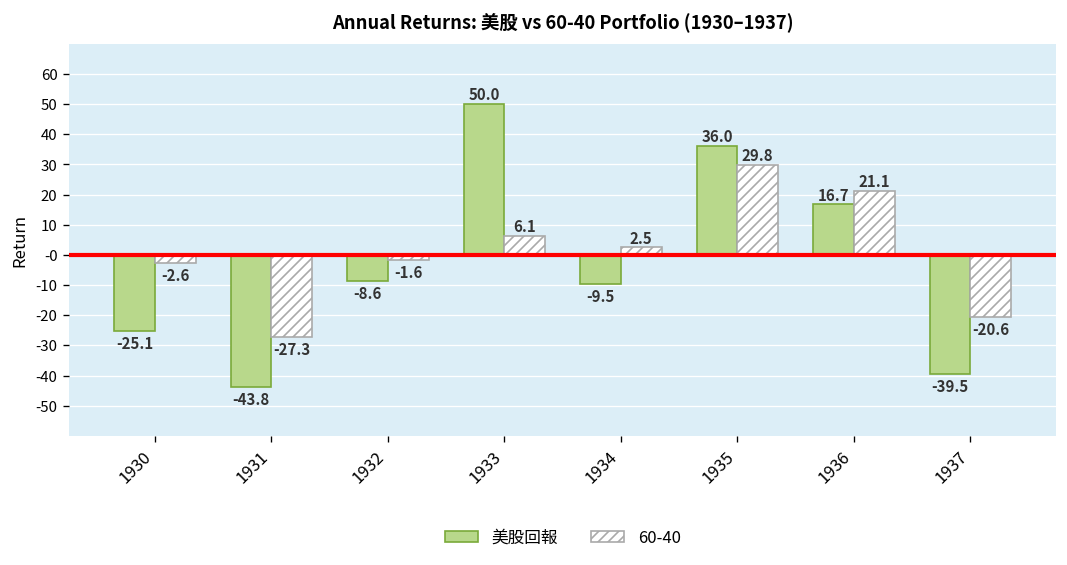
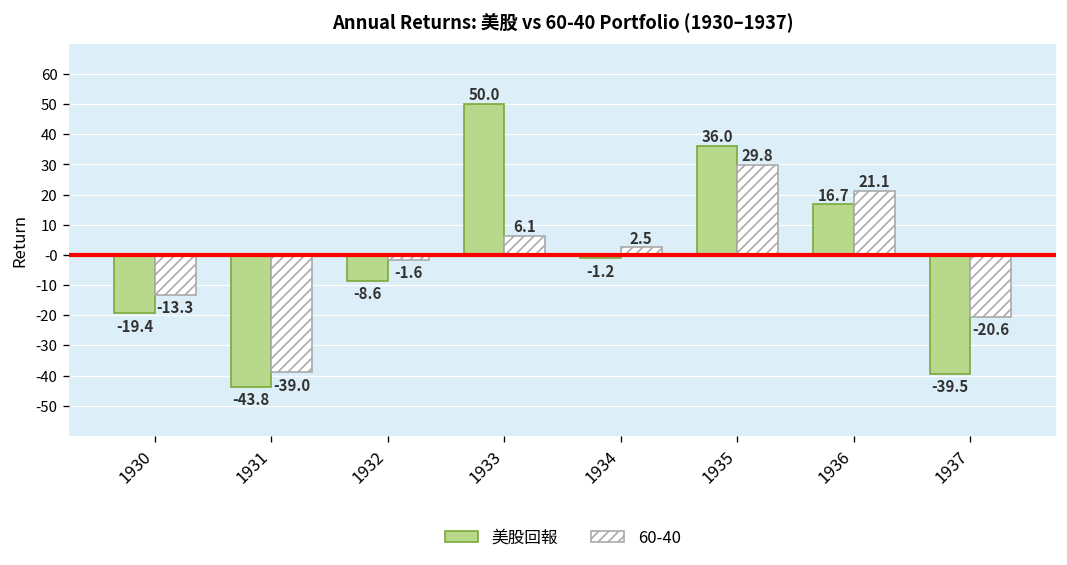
美股回報, 1930: -25.1 -> -19.4
60-40, 1930: -2.6 -> -13.3
60-40, 1931: -27.3 -> -39.0
美股回報, 1934: -9.5 -> -1.2
